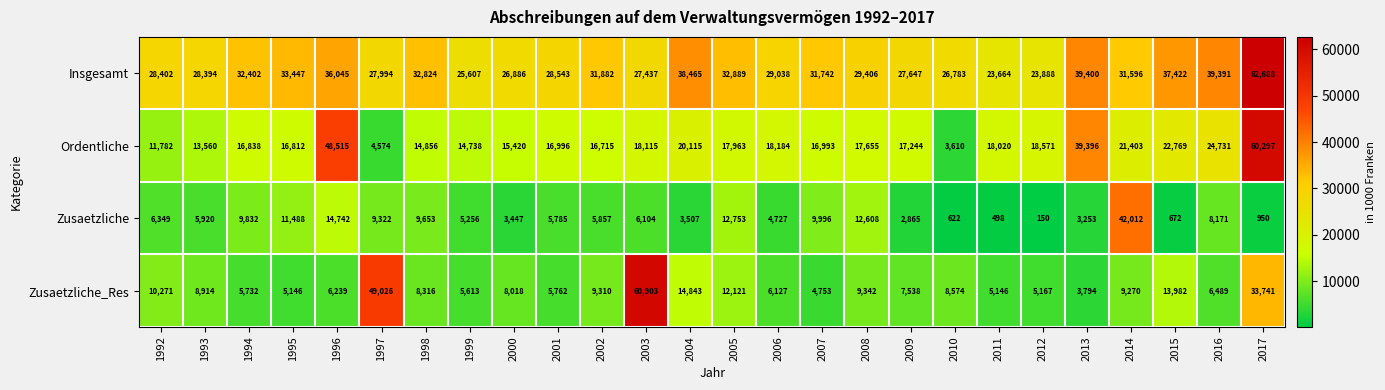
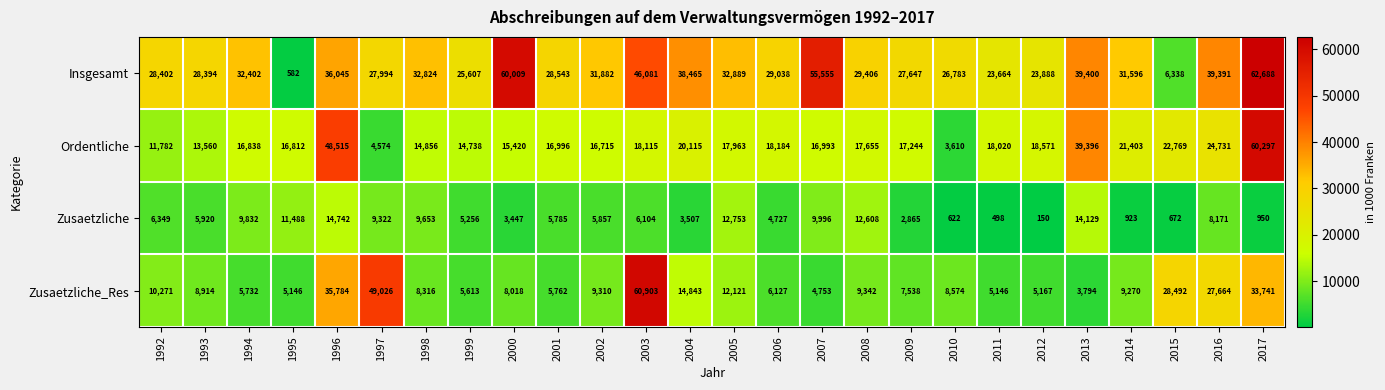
Insgesamt, 1995: 33,447 -> 582
Insgesamt, 2000: 26,886 -> 60,009
Insgesamt, 2003: 27,437 -> 46,081
Insgesamt, 2007: 31,742 -> 55,555
Insgesamt, 2015: 37,422 -> 6,338
Zusaetzliche, 2013: 3,253 -> 14,129
Zusaetzliche, 2014: 42,012 -> 923
Zusaetzliche_Res, 1996: 6,239 -> 35,784
Zusaetzliche_Res, 2015: 13,982 -> 28,492
Zusaetzliche_Res, 2016: 6,489 -> 27,664
